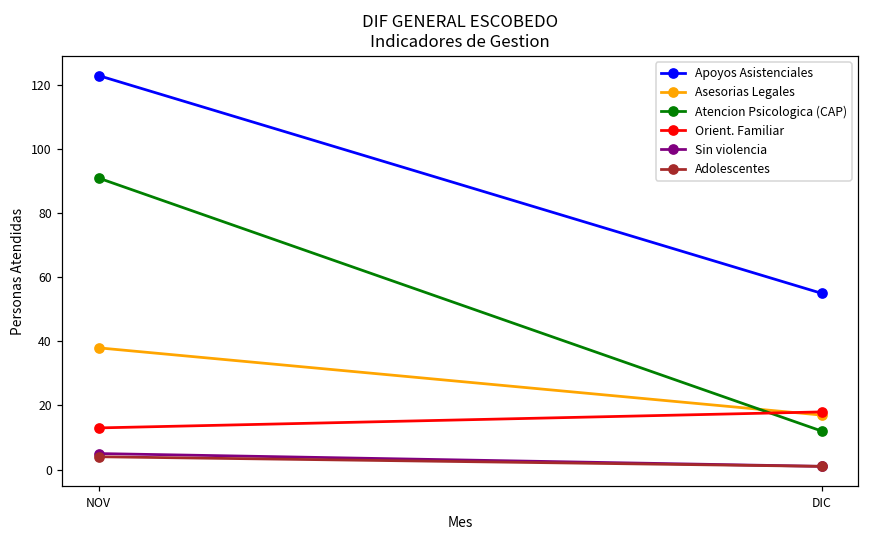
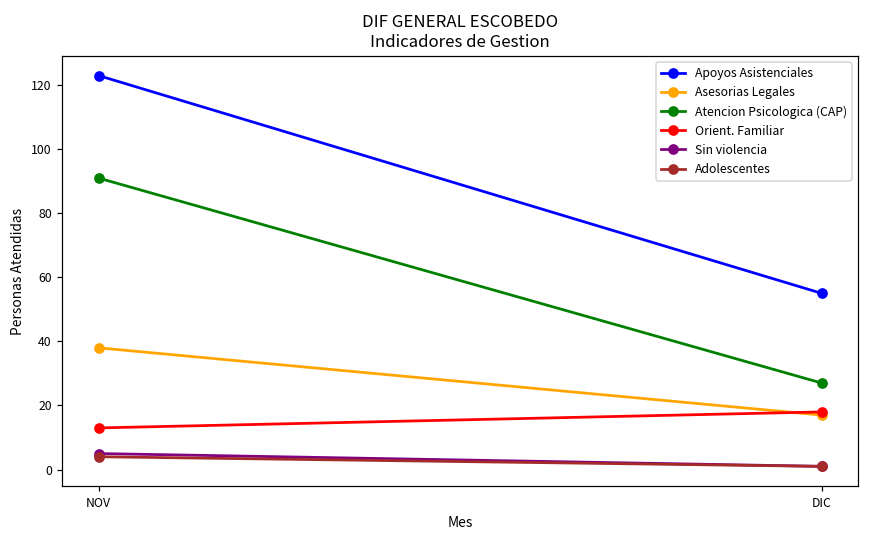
Atencion Psicologica (CAP), DIC: 12 -> 27
